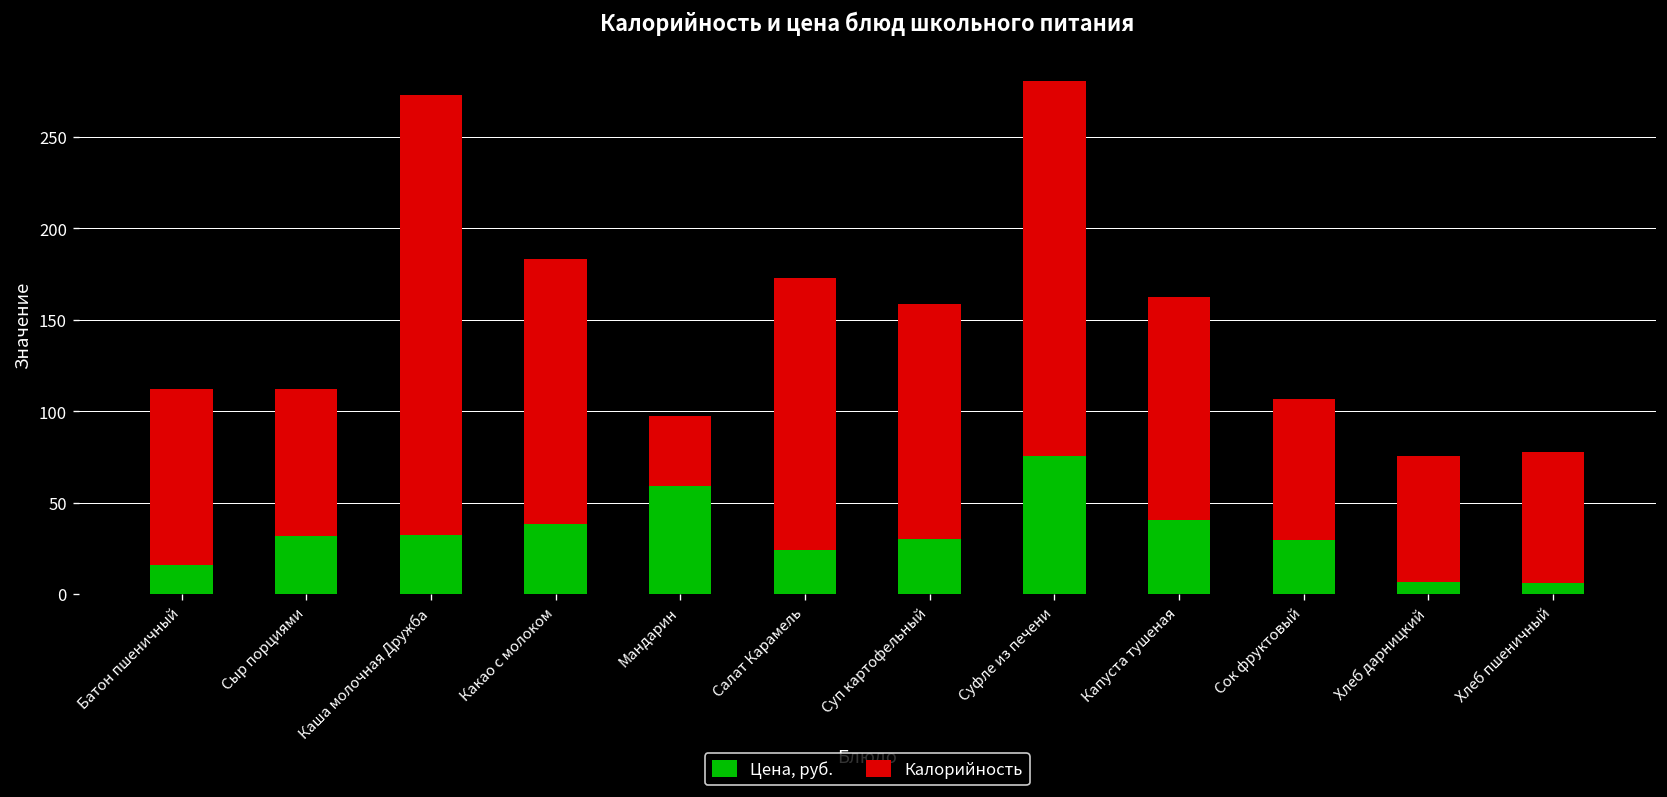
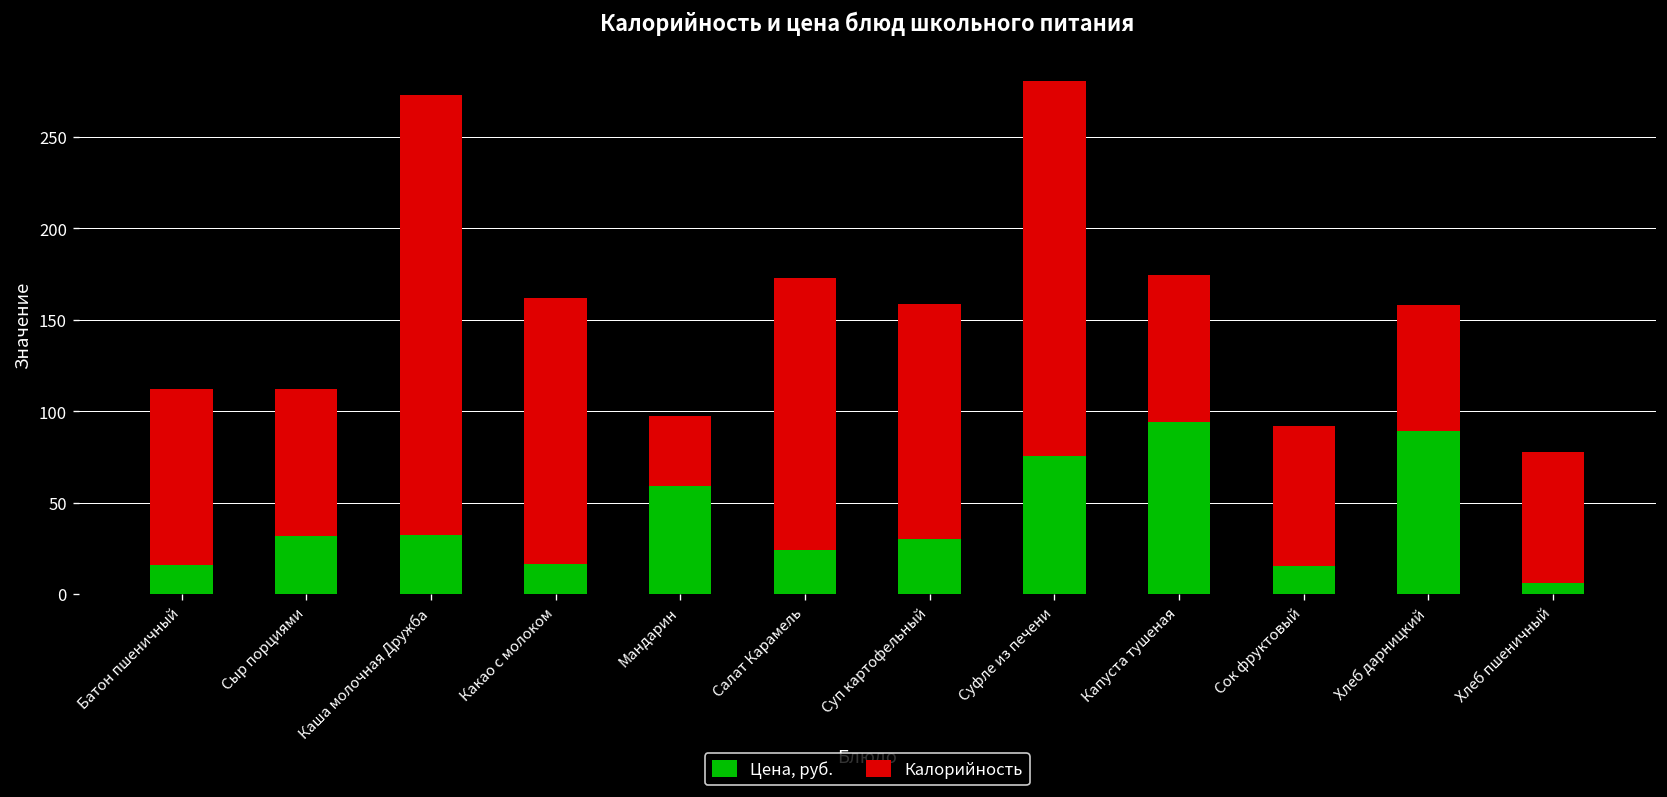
Цена, руб., Какао с молоком: 38 -> 17
Цена, руб., Капуста тушеная: 41 -> 94
Калорийность, Капуста тушеная: 122 -> 81
Цена, руб., Сок фруктовый: 30 -> 15
Цена, руб., Хлеб дарницкий: 7 -> 89
